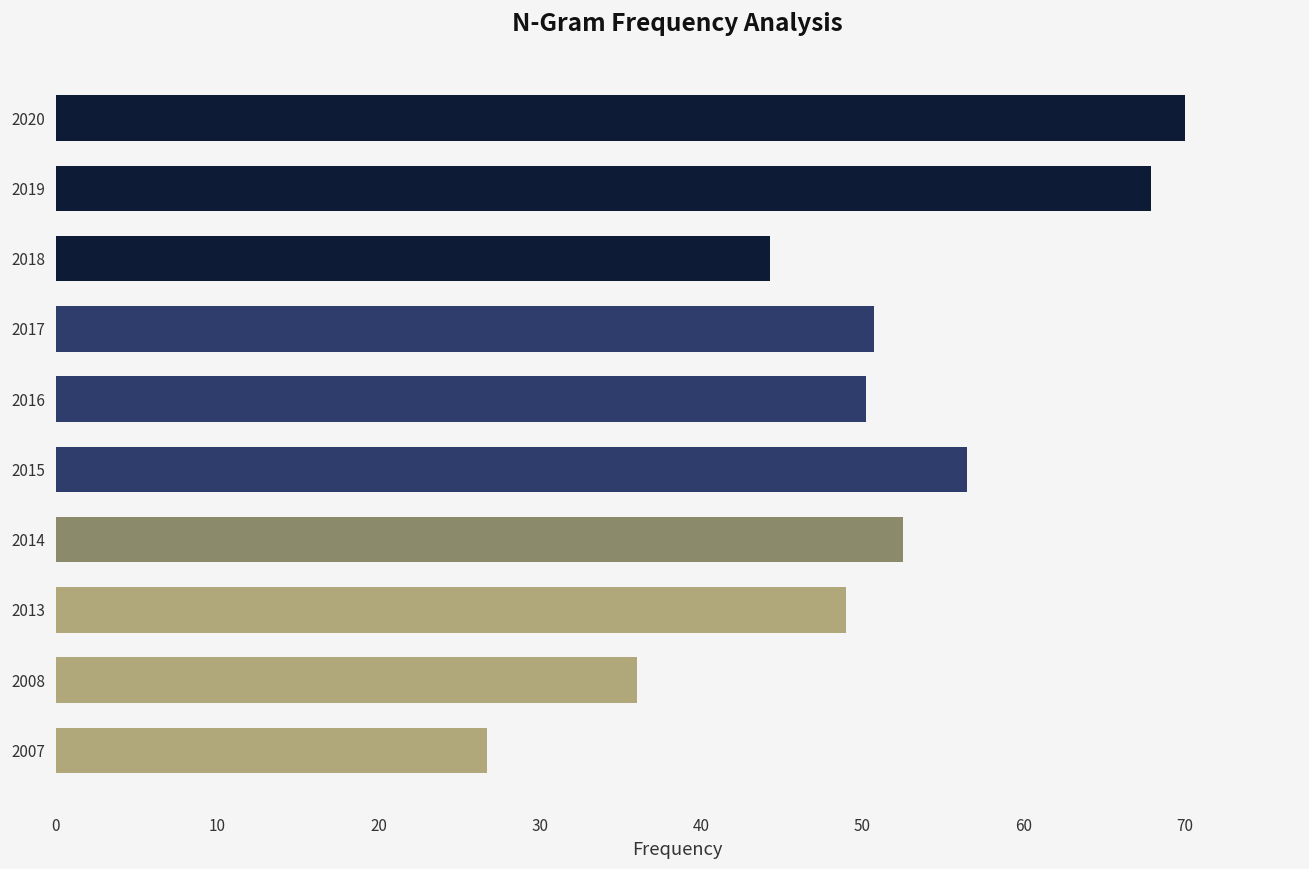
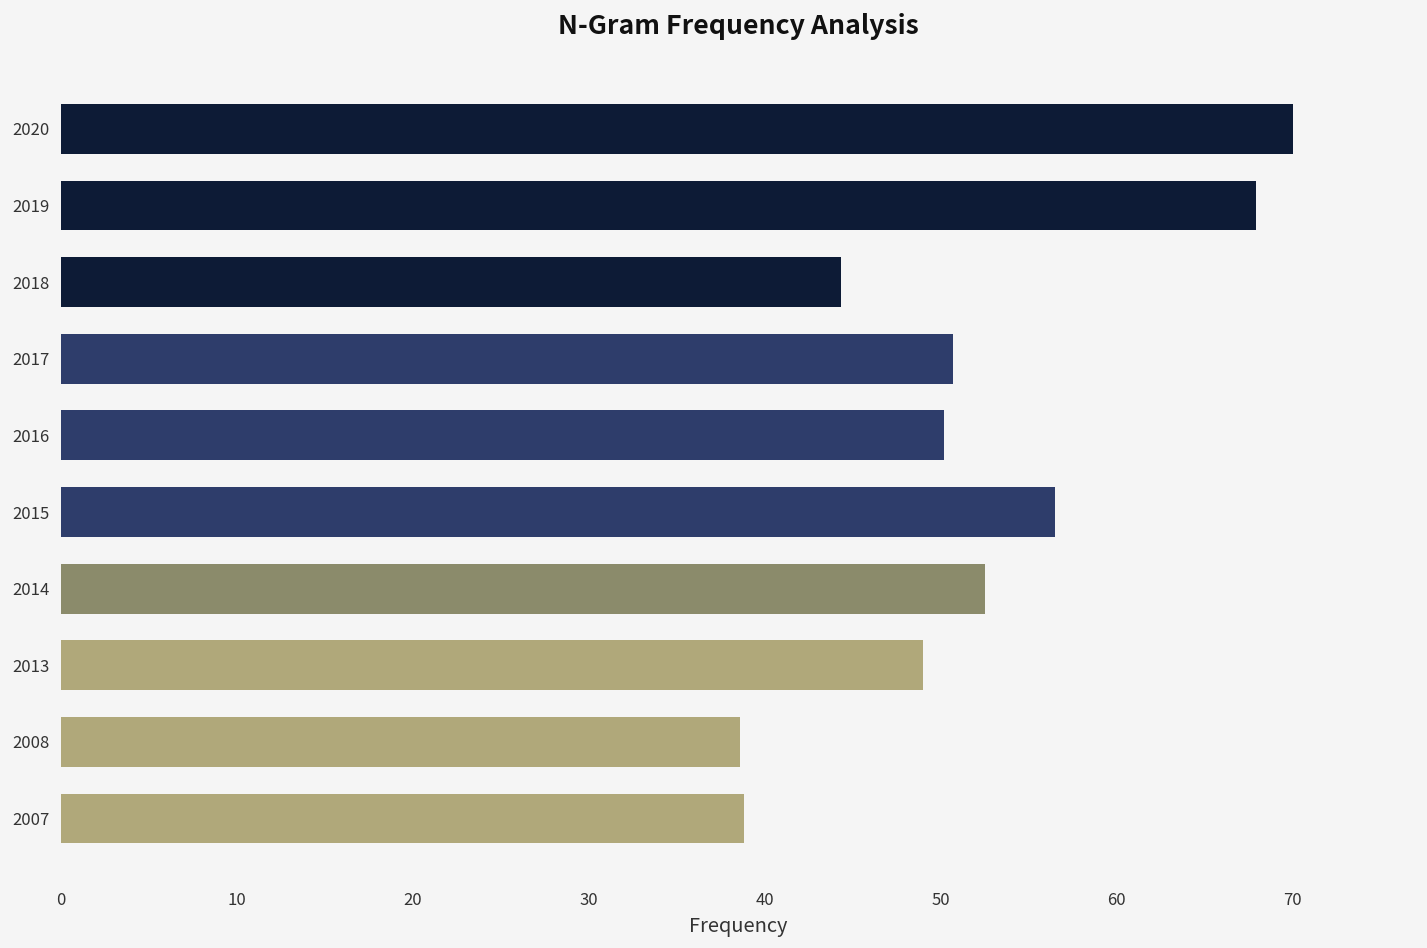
2008: 36.0 -> 38.6
2007: 26.7 -> 38.8
